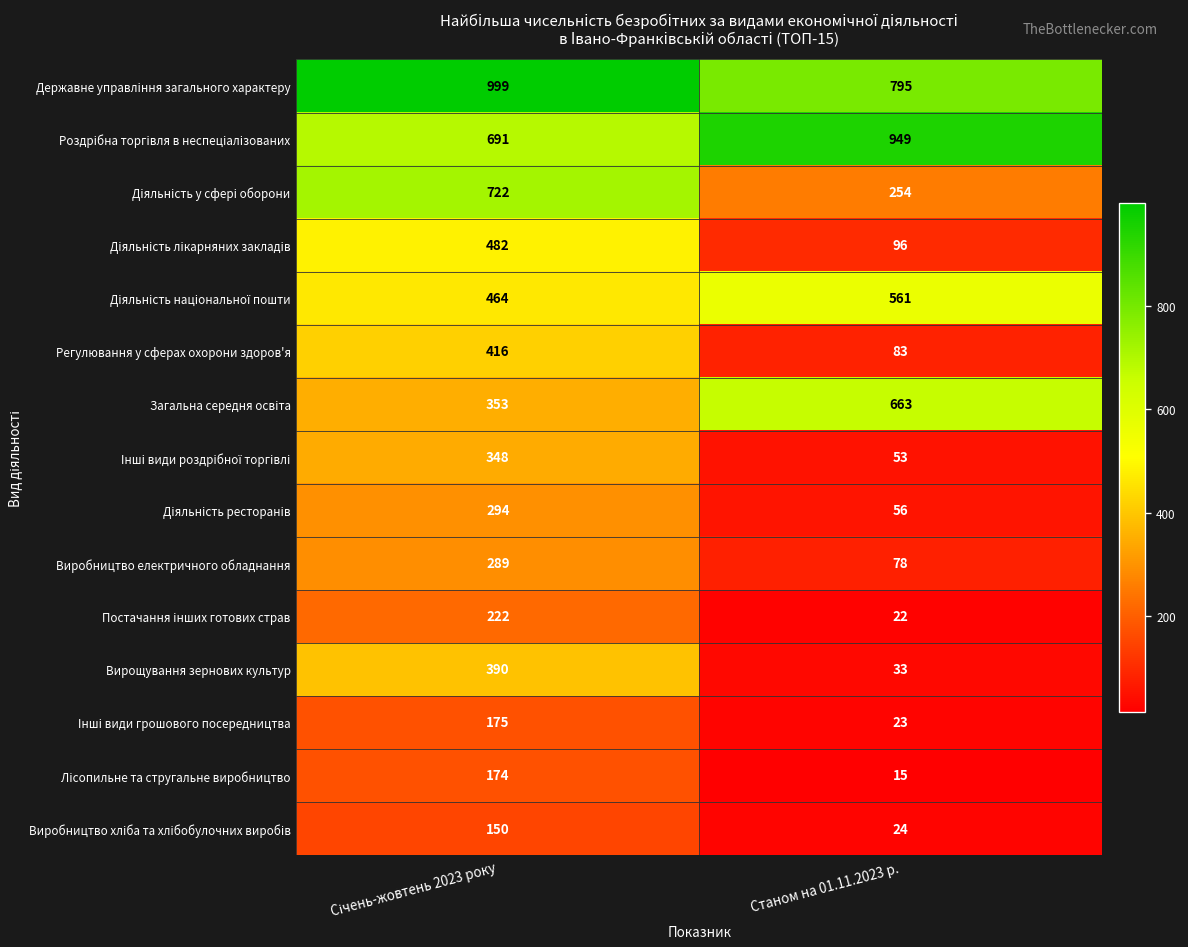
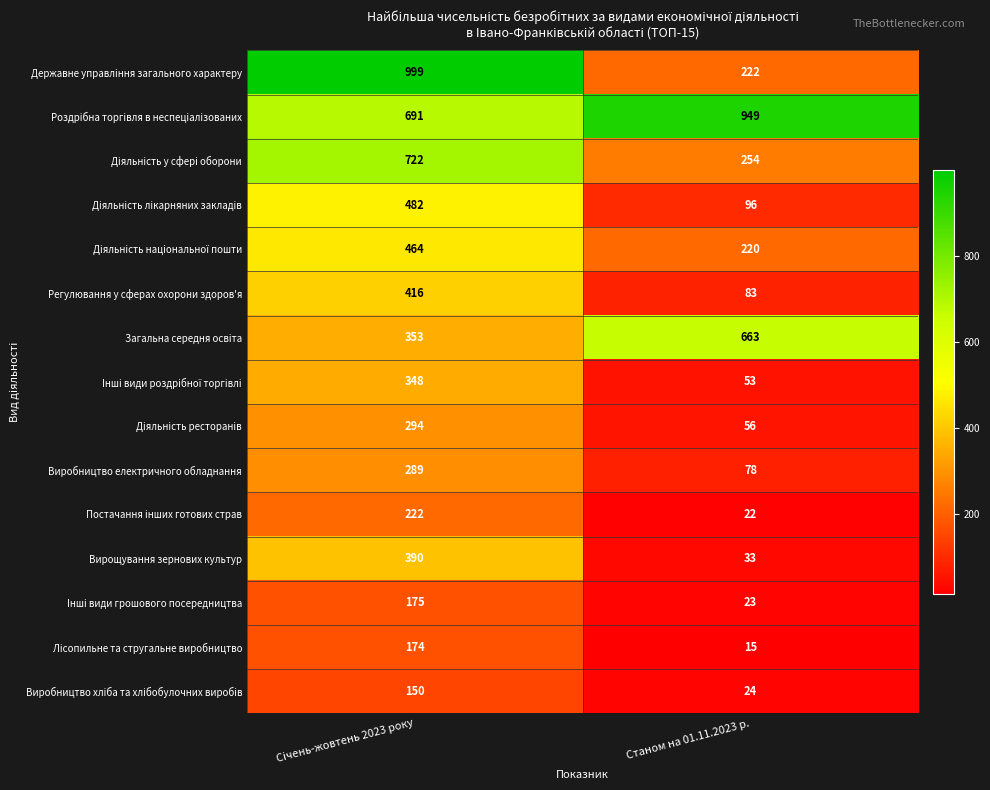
Державне управління загального характеру, Станом на 01.11.2023 р.: 795 -> 222
Діяльність національної пошти, Станом на 01.11.2023 р.: 561 -> 220
